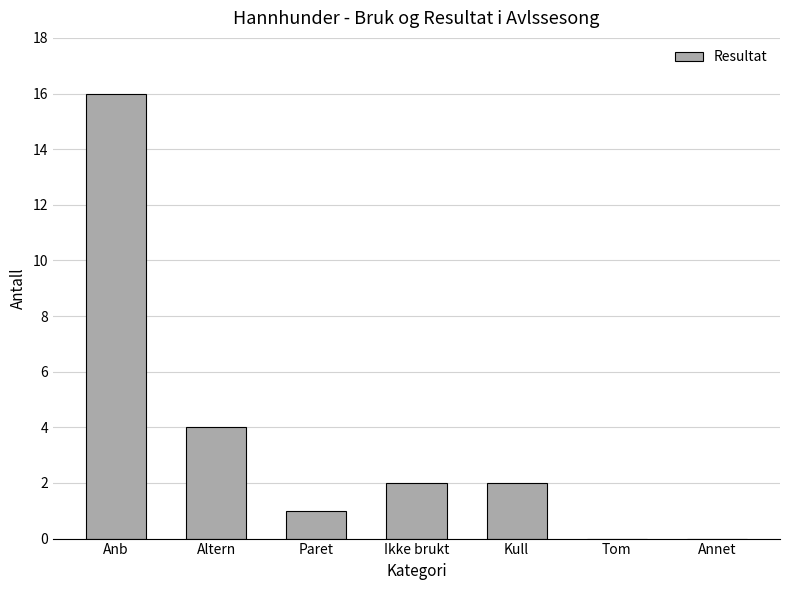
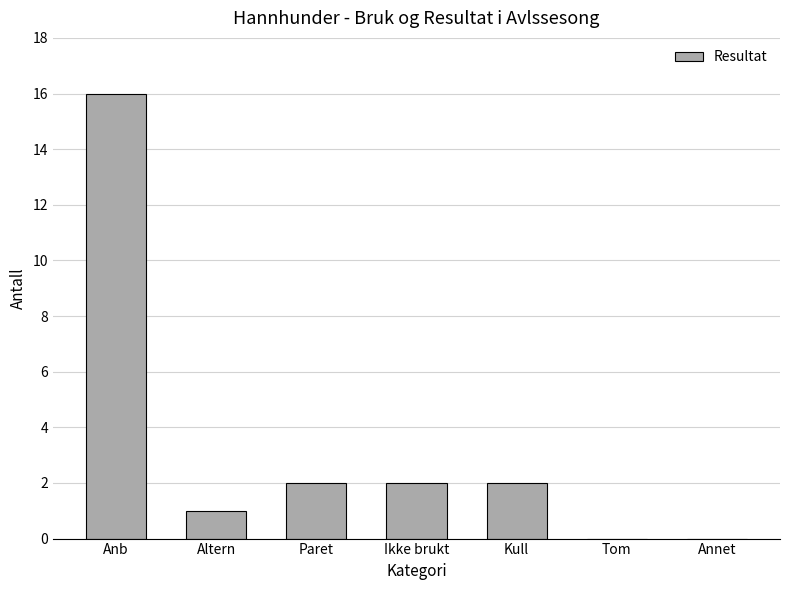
Altern: 4 -> 1
Paret: 1 -> 2
